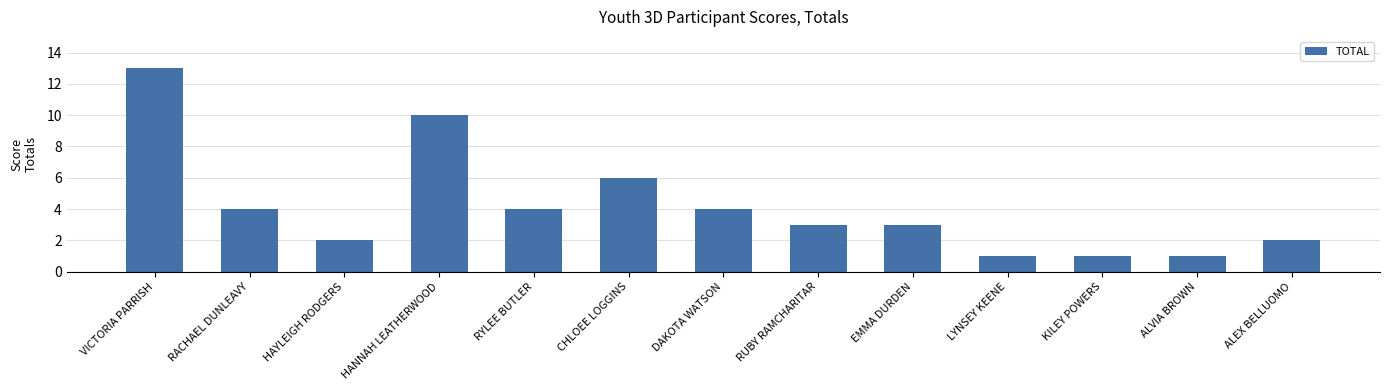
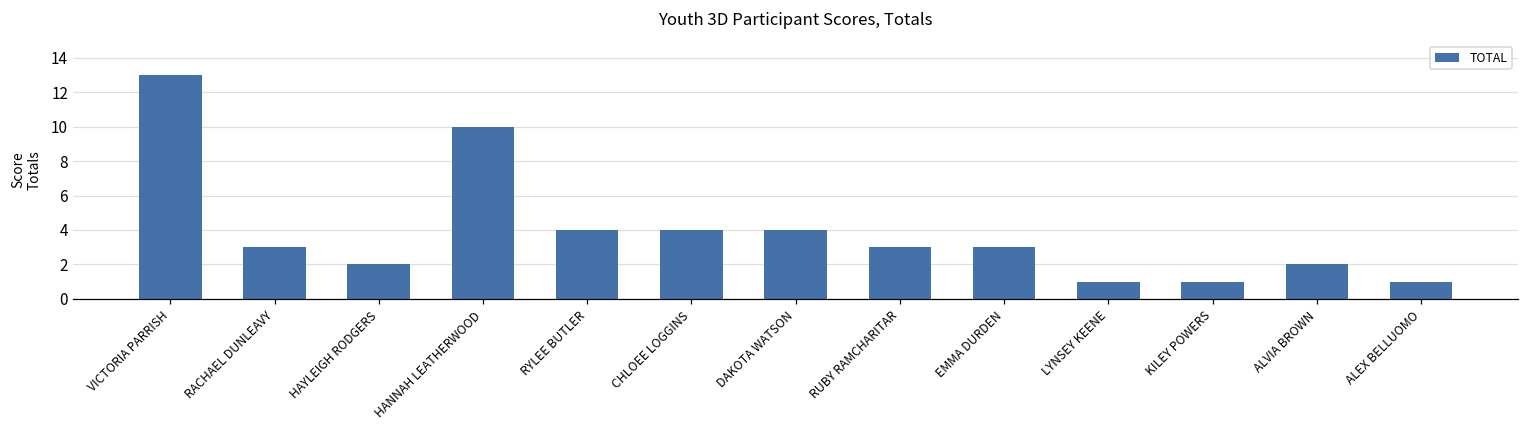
RACHAEL DUNLEAVY: 4 -> 3
CHLOEE LOGGINS: 6 -> 4
ALVIA BROWN: 1 -> 2
ALEX BELLUOMO: 2 -> 1
